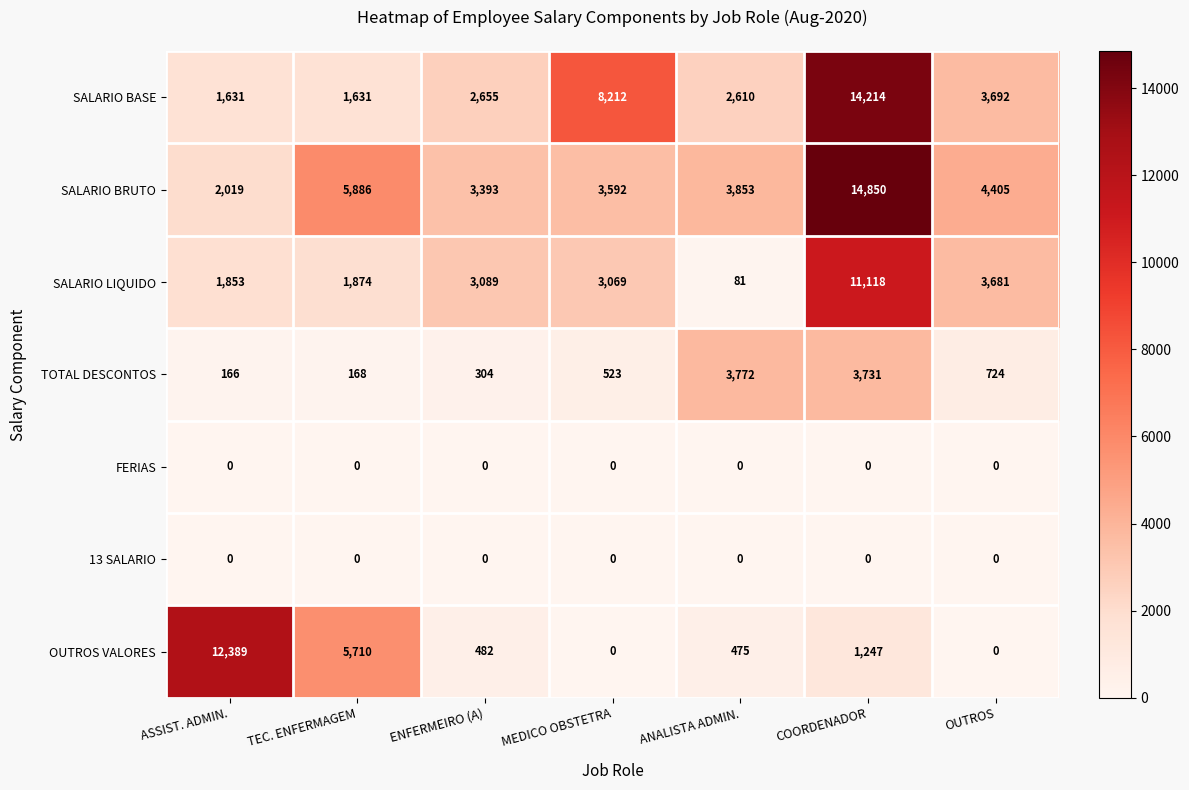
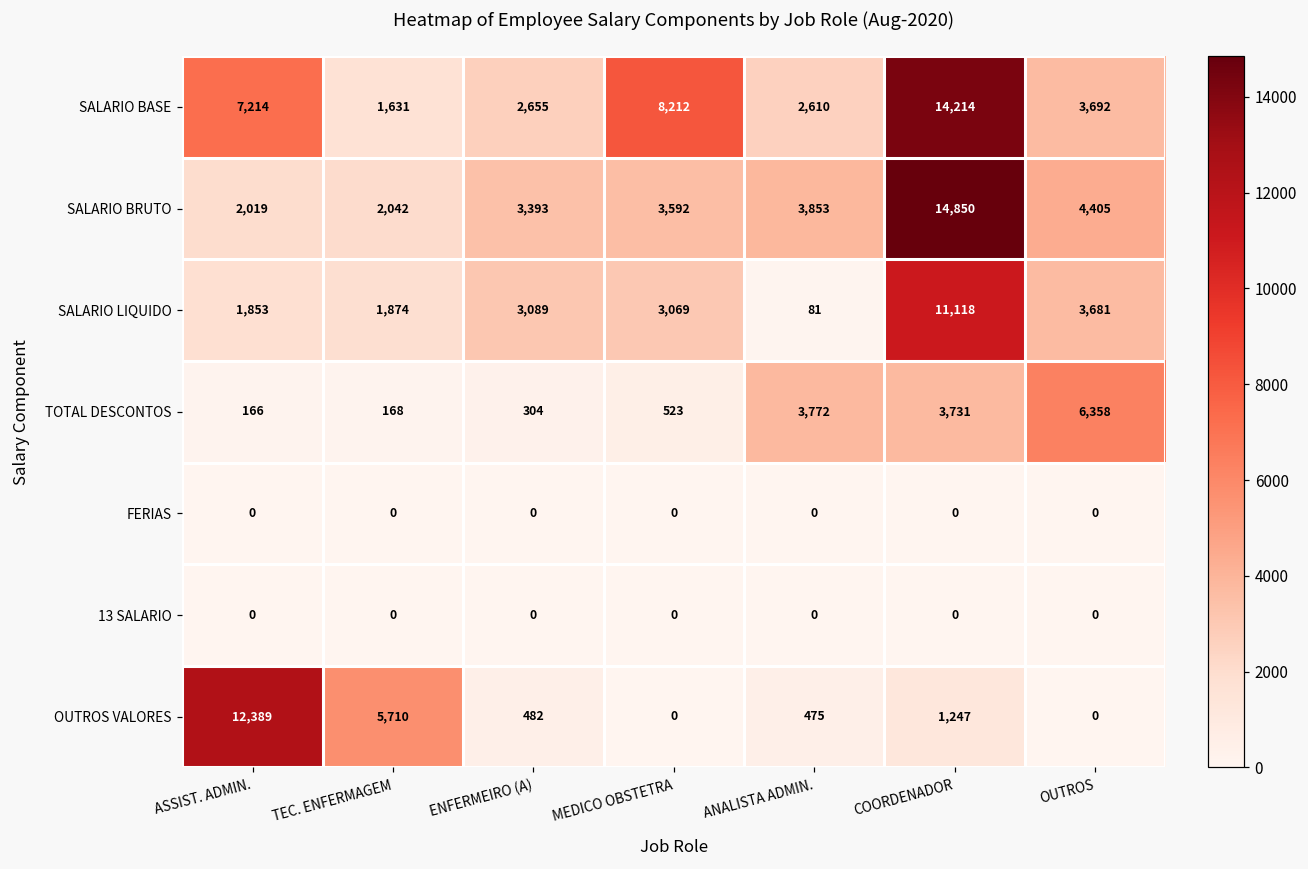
SALARIO BASE, ASSIST. ADMIN.: 1,631 -> 7,214
SALARIO BRUTO, TEC. ENFERMAGEM: 5,886 -> 2,042
TOTAL DESCONTOS, OUTROS: 724 -> 6,358
